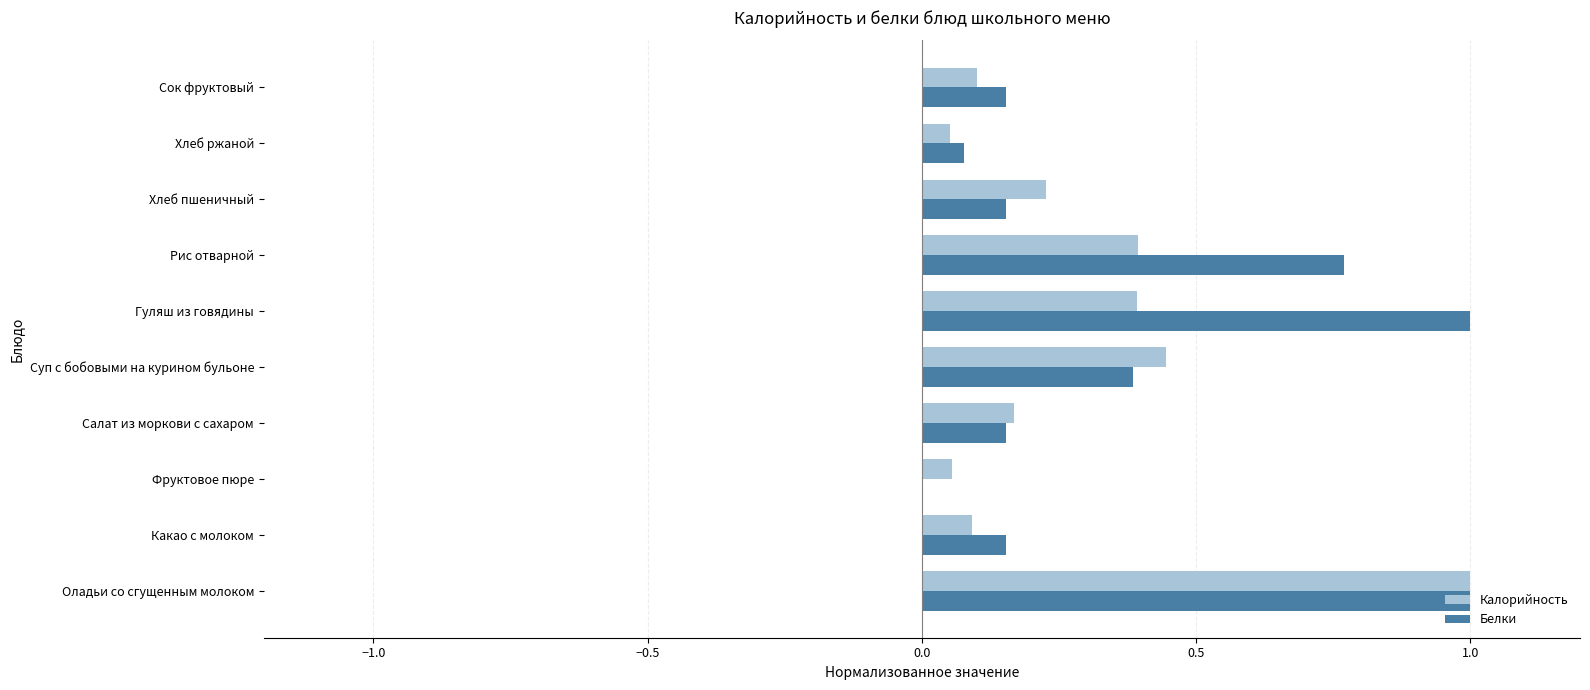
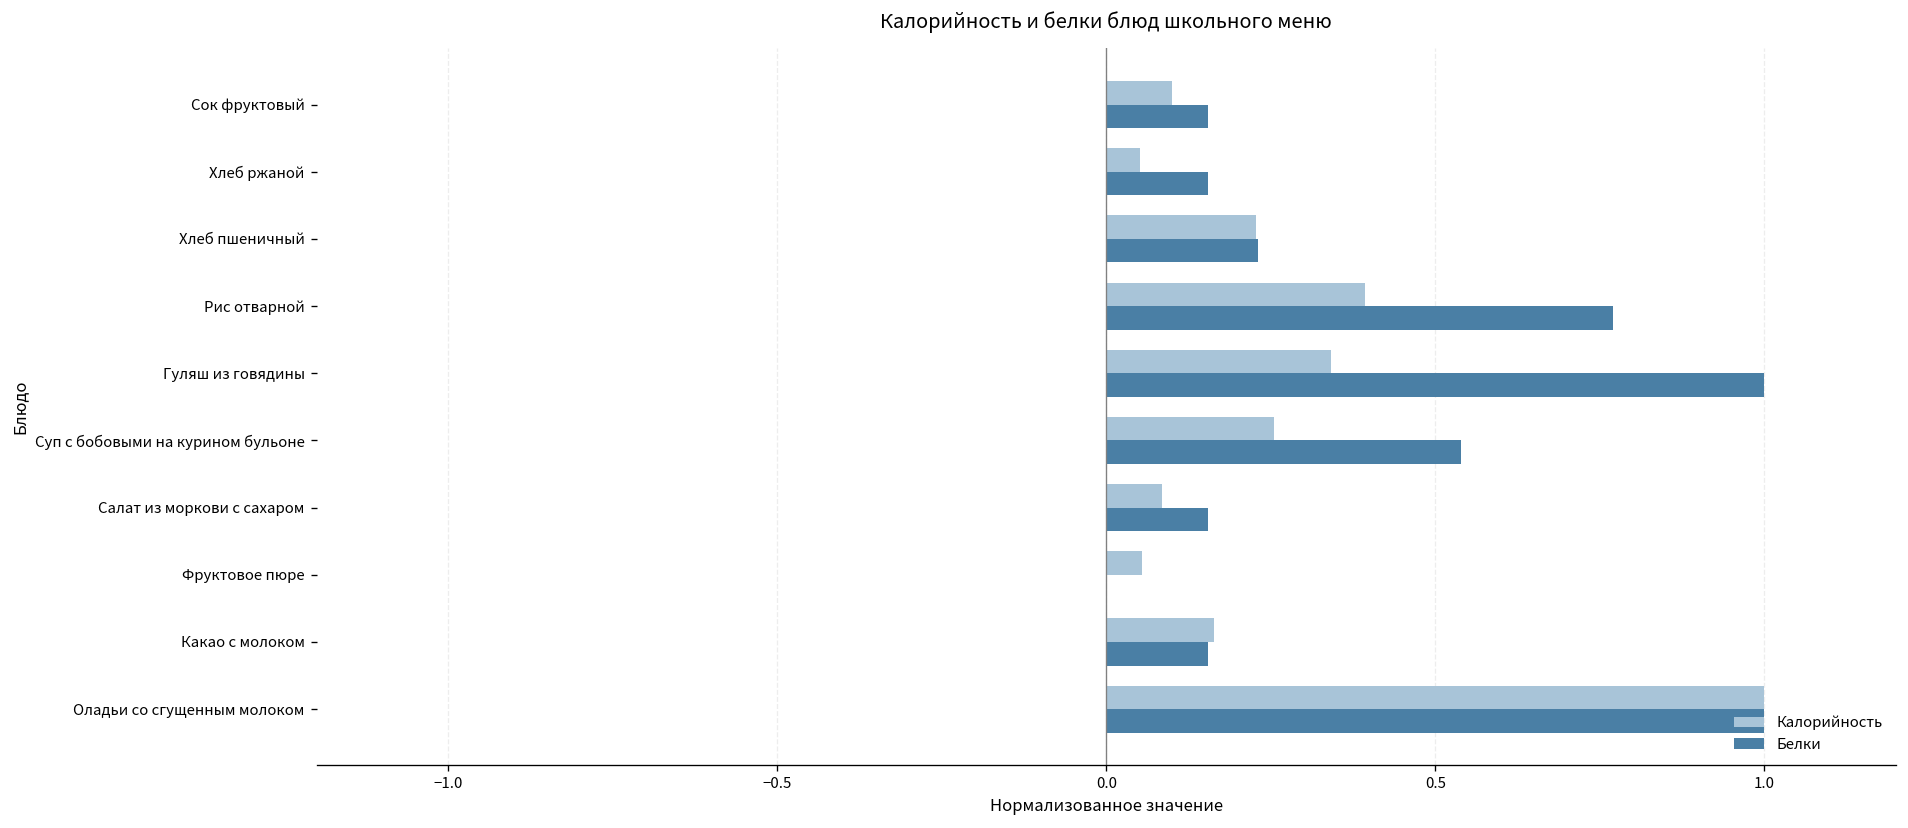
Белки, Хлеб ржаной: 0.08 -> 0.15
Белки, Хлеб пшеничный: 0.15 -> 0.23
Калорийность, Гуляш из говядины: 0.39 -> 0.34
Калорийность, Суп с бобовыми на курином бульоне: 0.45 -> 0.25
Белки, Суп с бобовыми на курином бульоне: 0.38 -> 0.54
Калорийность, Салат из моркови с сахаром: 0.17 -> 0.08
Калорийность, Какао с молоком: 0.09 -> 0.16
